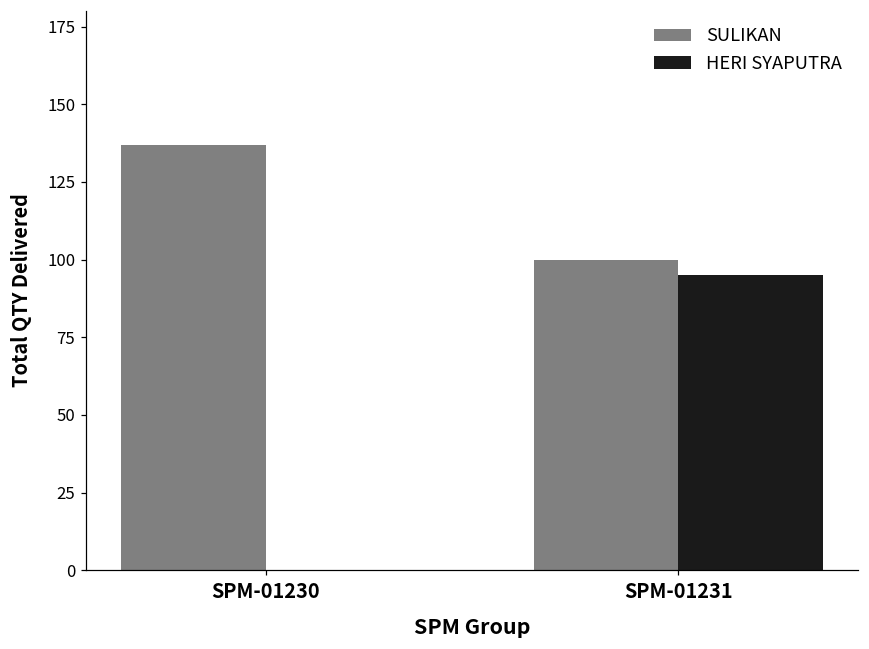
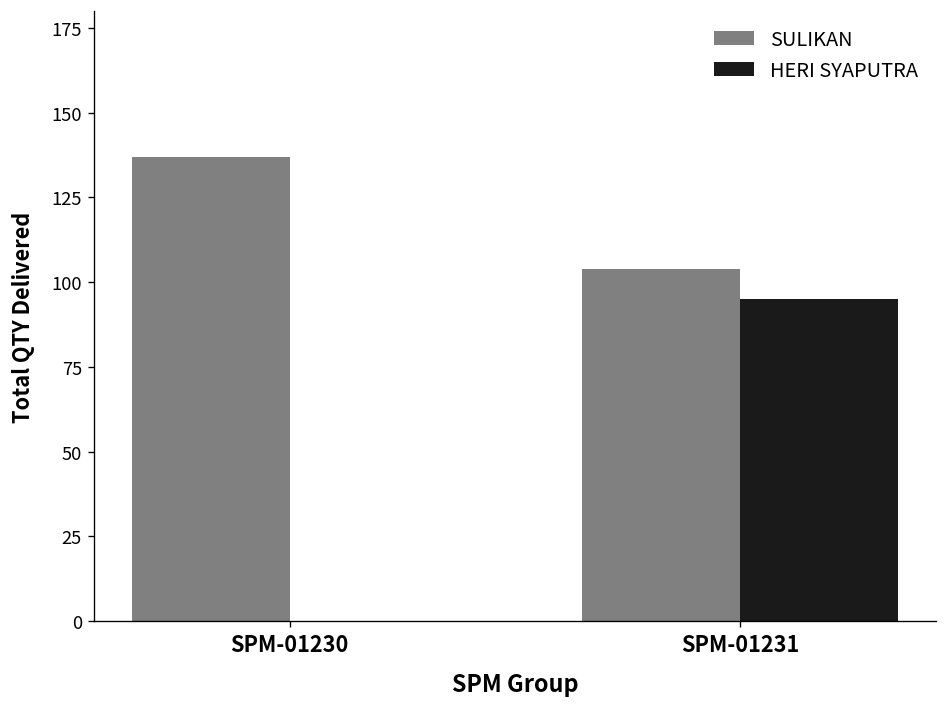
SULIKAN, SPM-01231: 100 -> 104
